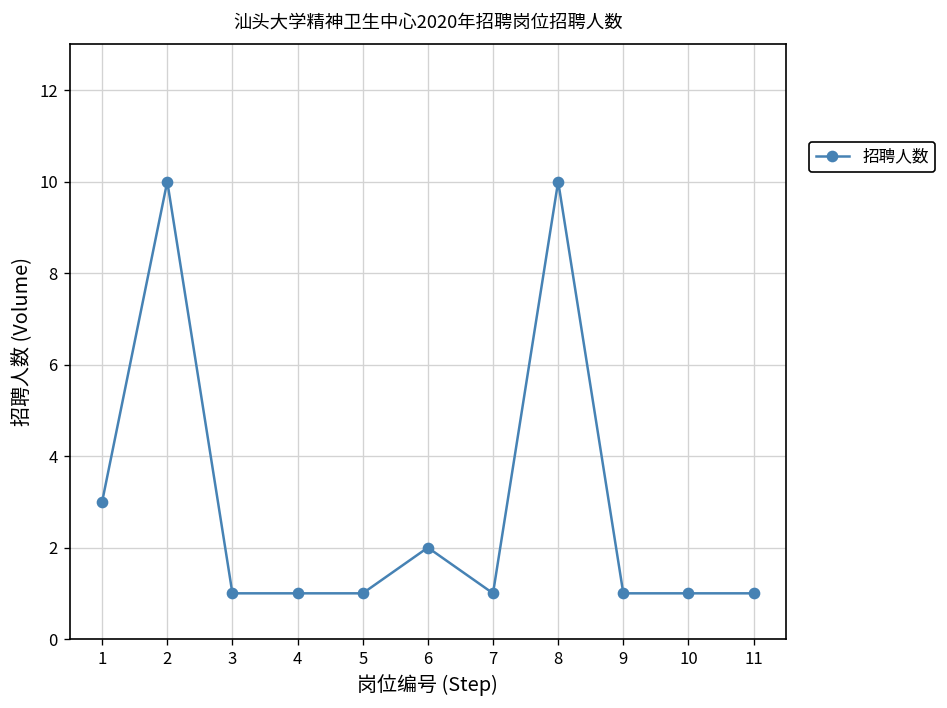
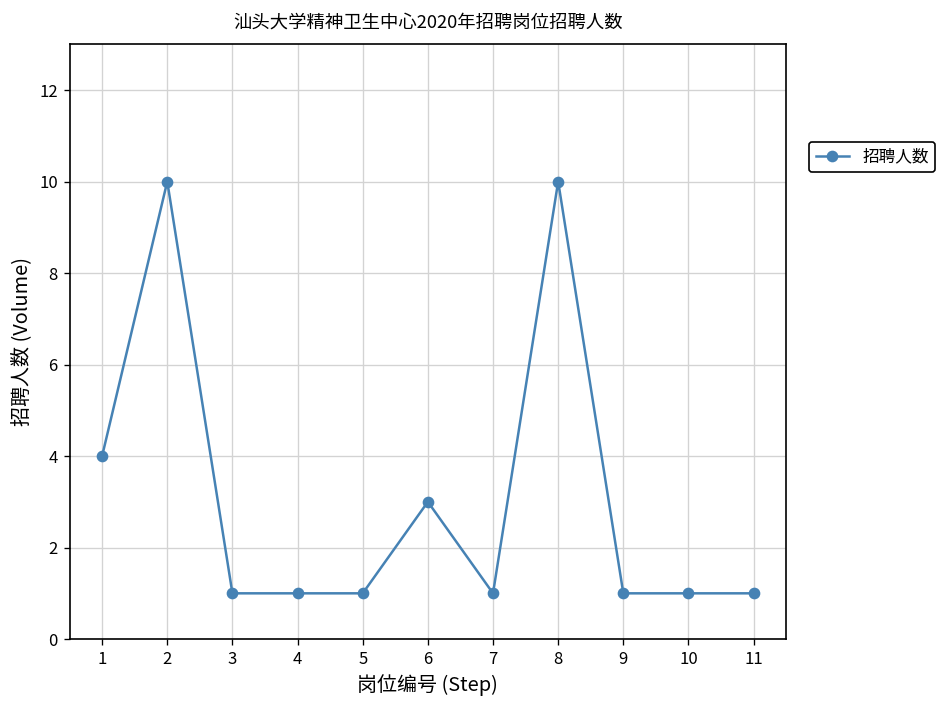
1: 3 -> 4
6: 2 -> 3
